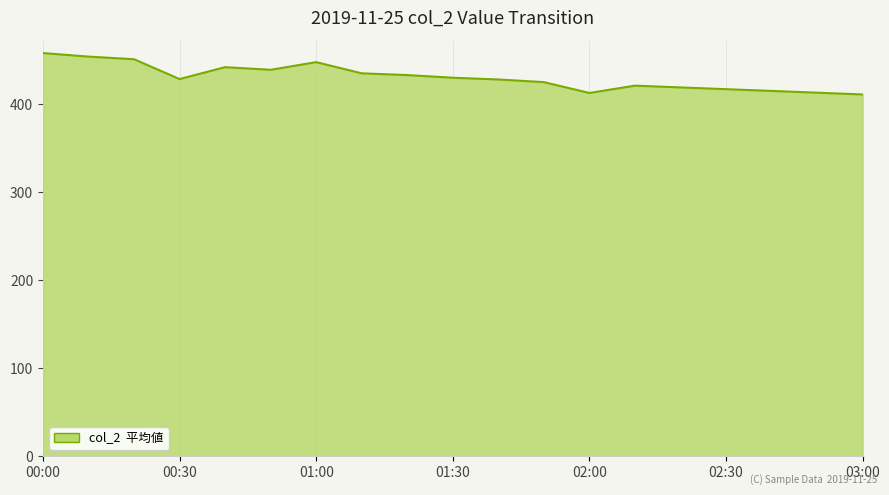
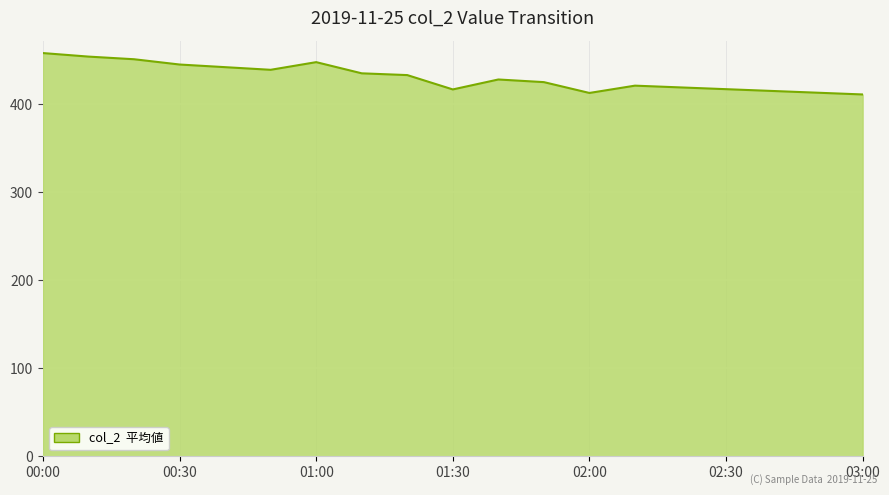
00:30: 430 -> 450
01:30: 430 -> 420
